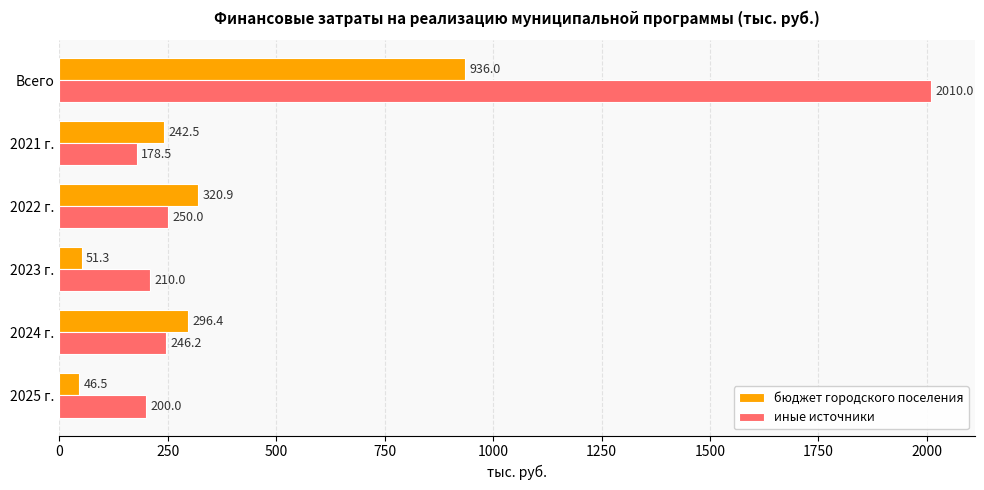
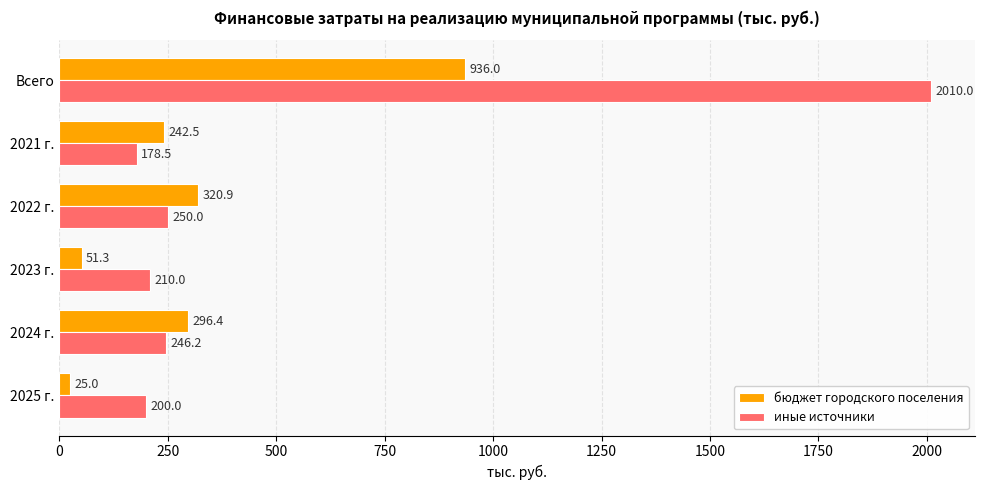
бюджет городского поселения, 2025 г.: 46.5 -> 25.0
